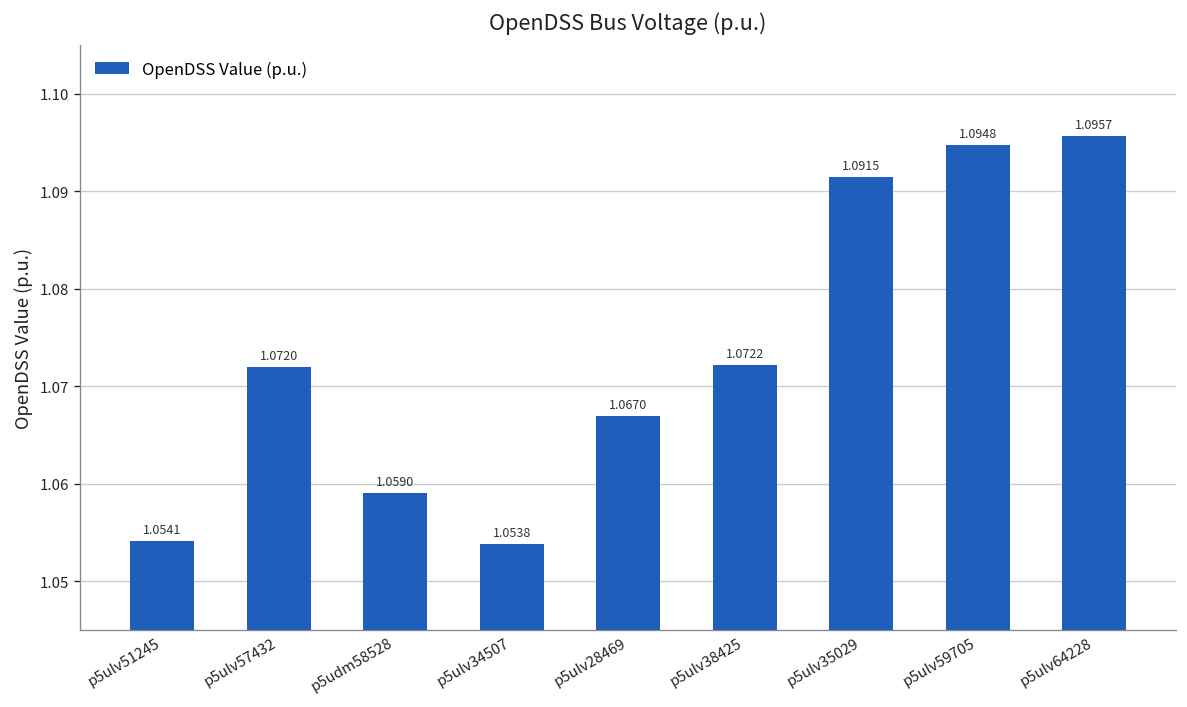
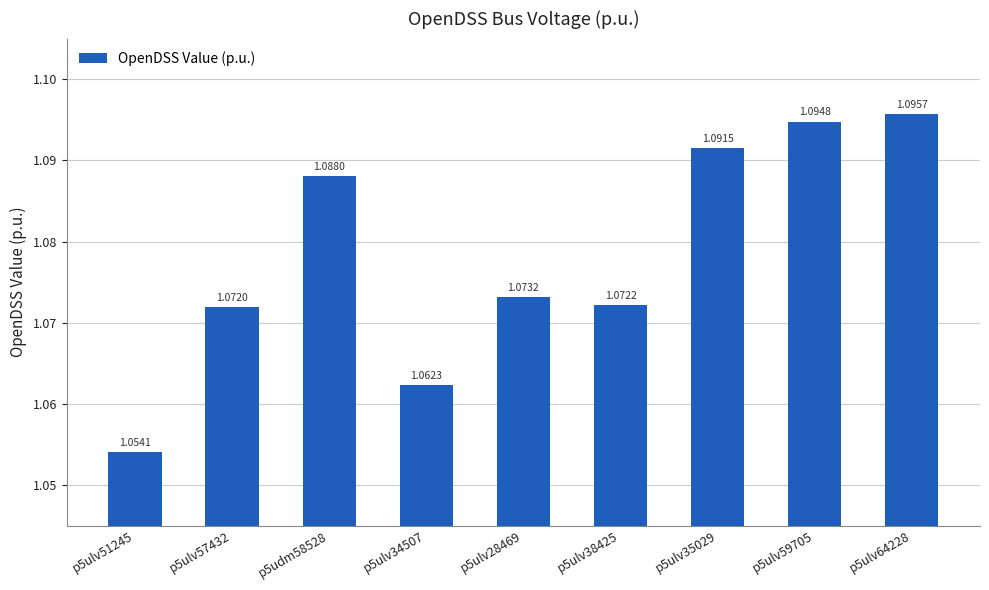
p5udm58528: 1.0590 -> 1.0880
p5ulv34507: 1.0538 -> 1.0623
p5ulv28469: 1.0670 -> 1.0732
